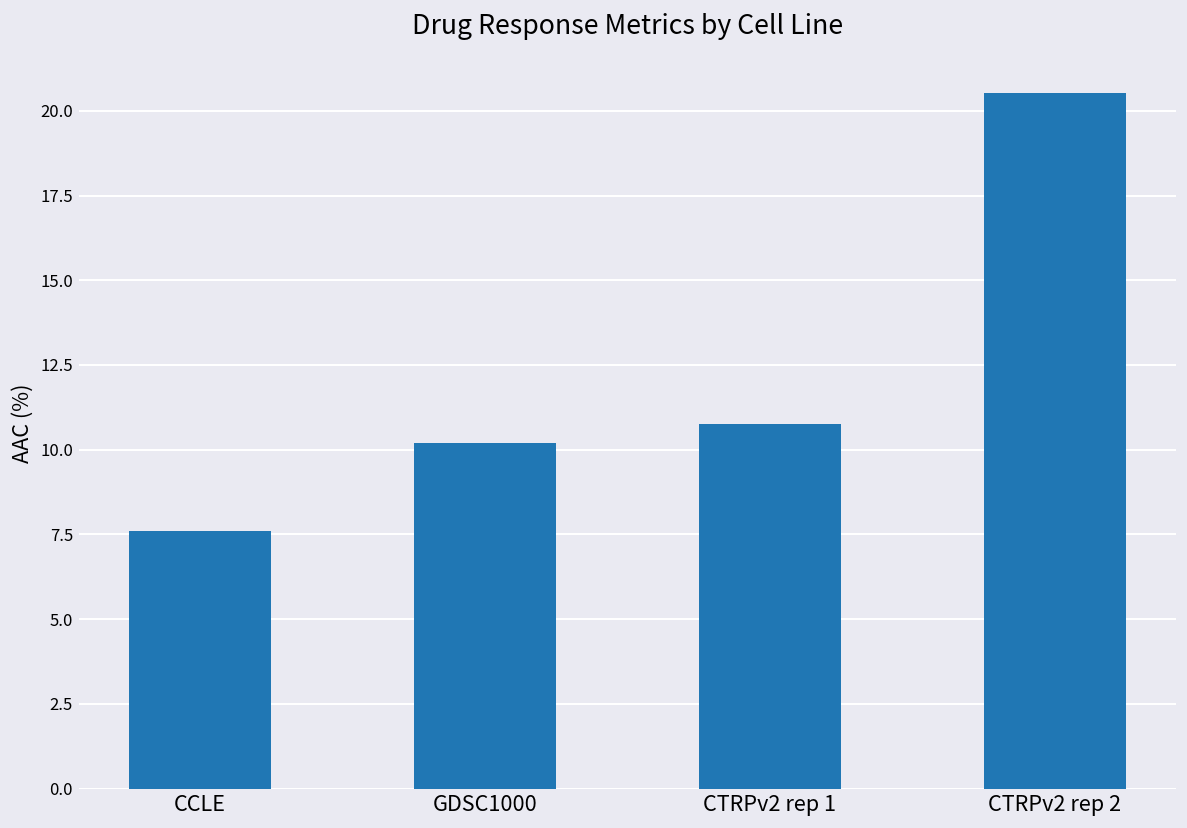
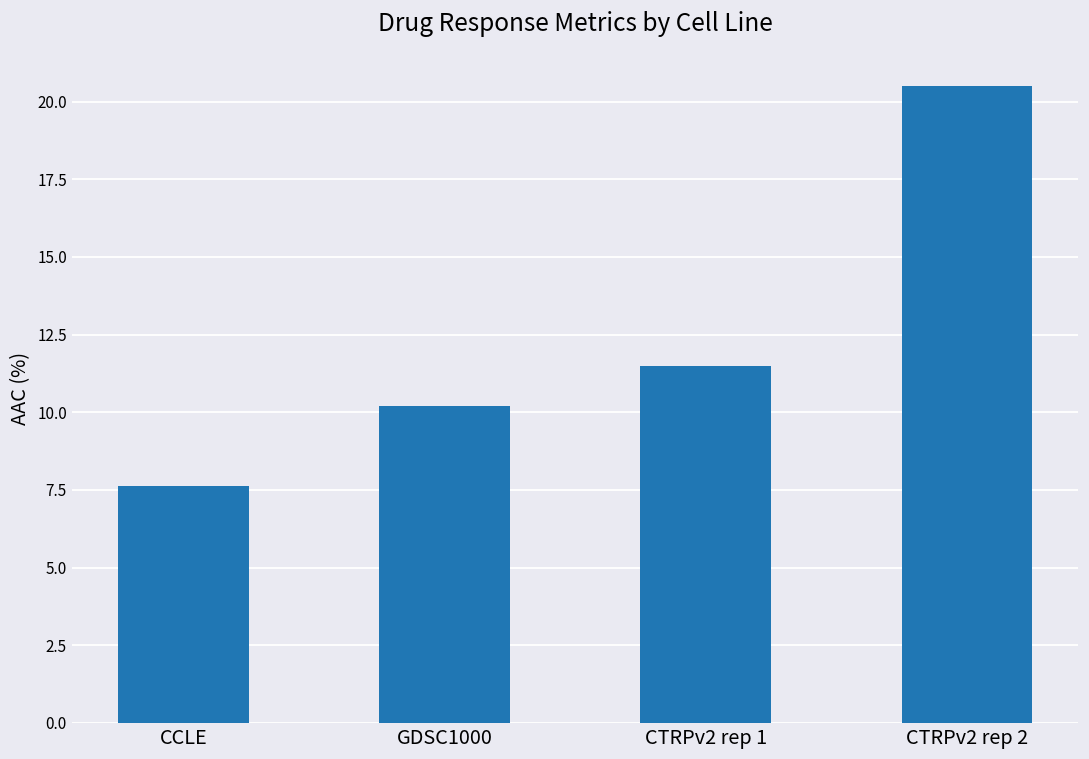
CTRPv2 rep 1: 10.8 -> 11.5
